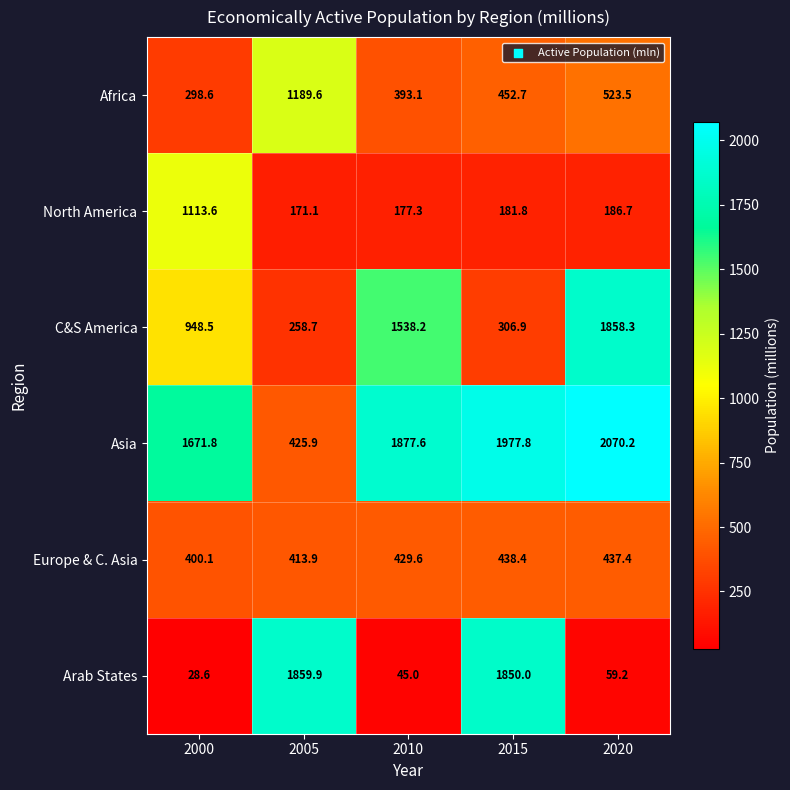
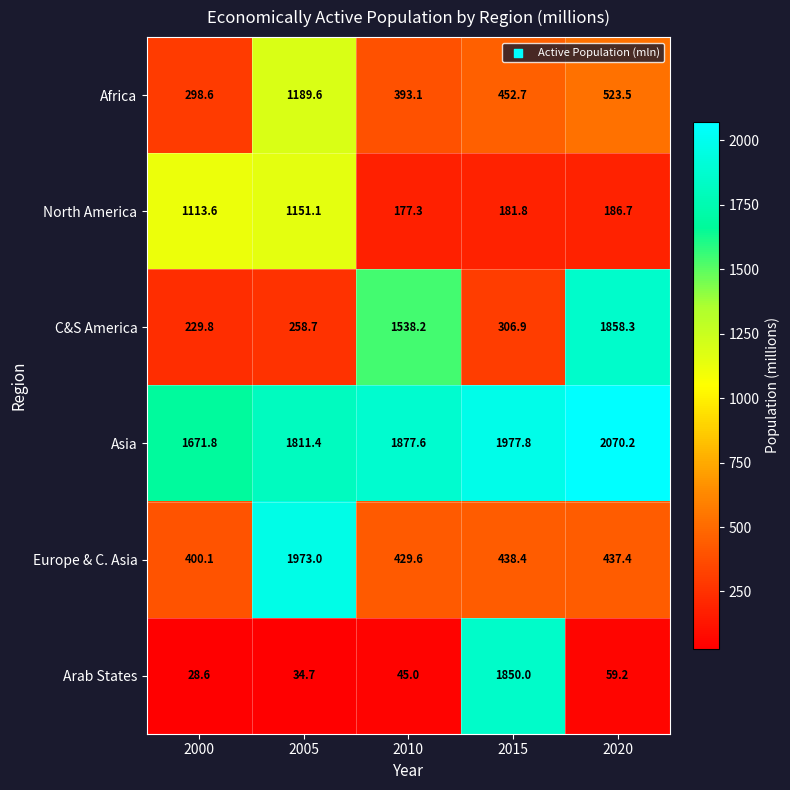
North America, 2005: 171.1 -> 1151.1
C&S America, 2000: 948.5 -> 229.8
Asia, 2005: 425.9 -> 1811.4
Europe & C. Asia, 2005: 413.9 -> 1973.0
Arab States, 2005: 1859.9 -> 34.7
